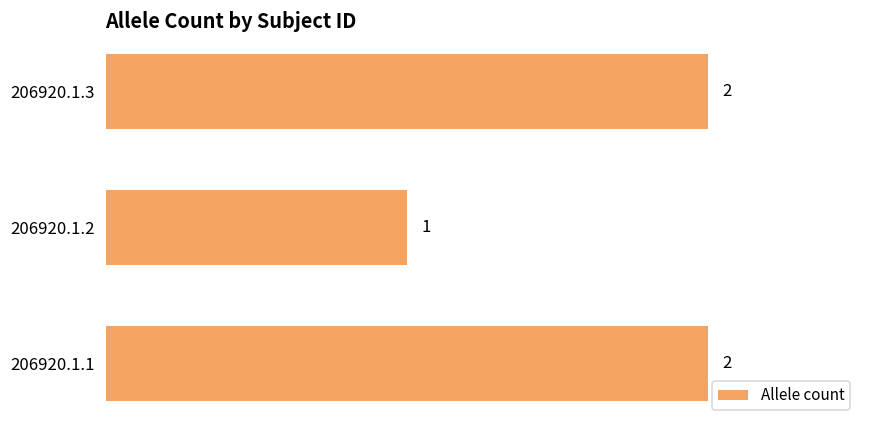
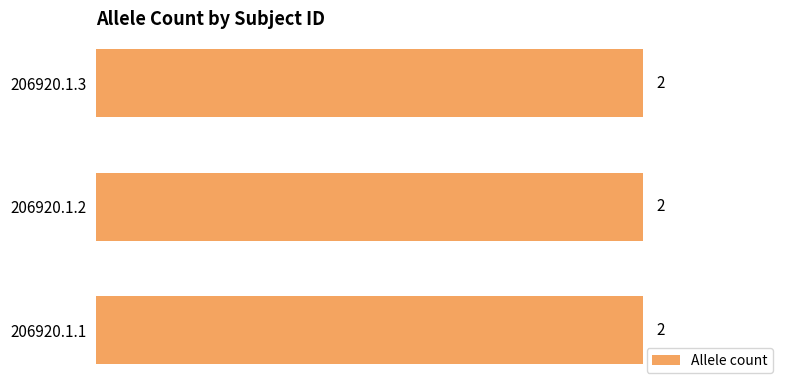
206920.1.2: 1 -> 2
